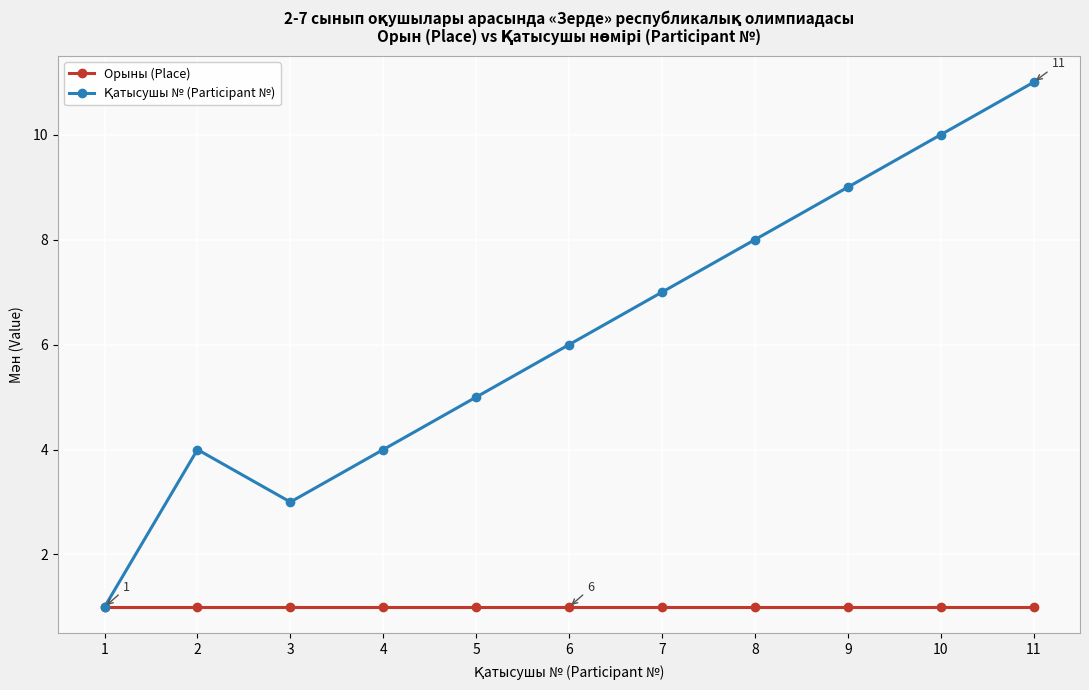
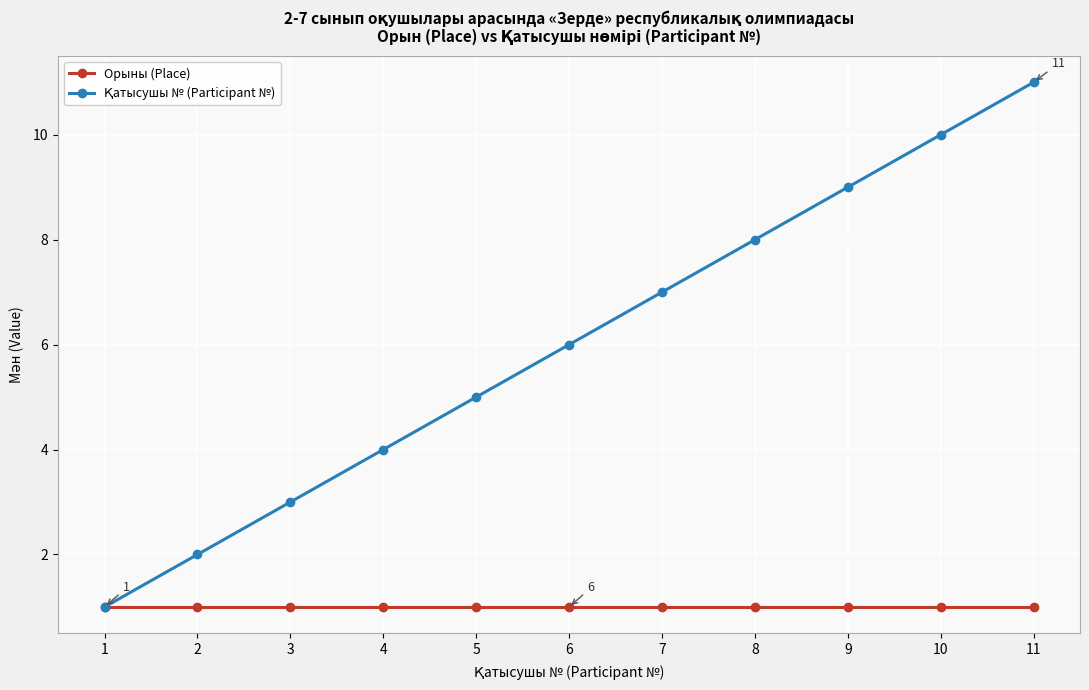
Қатысушы № (Participant №), 2: 4 -> 2
